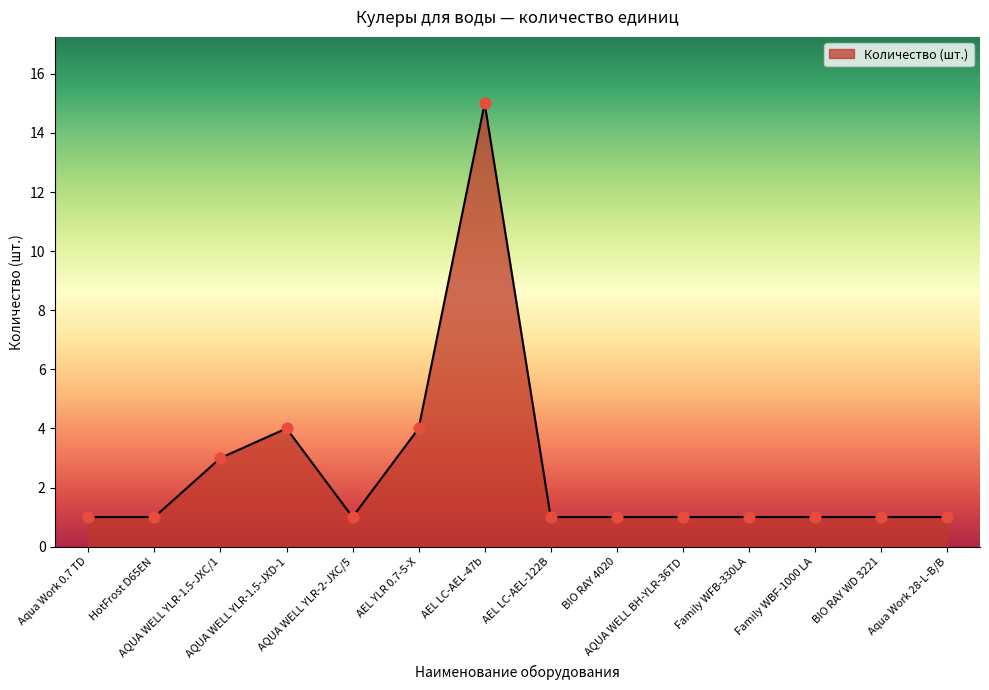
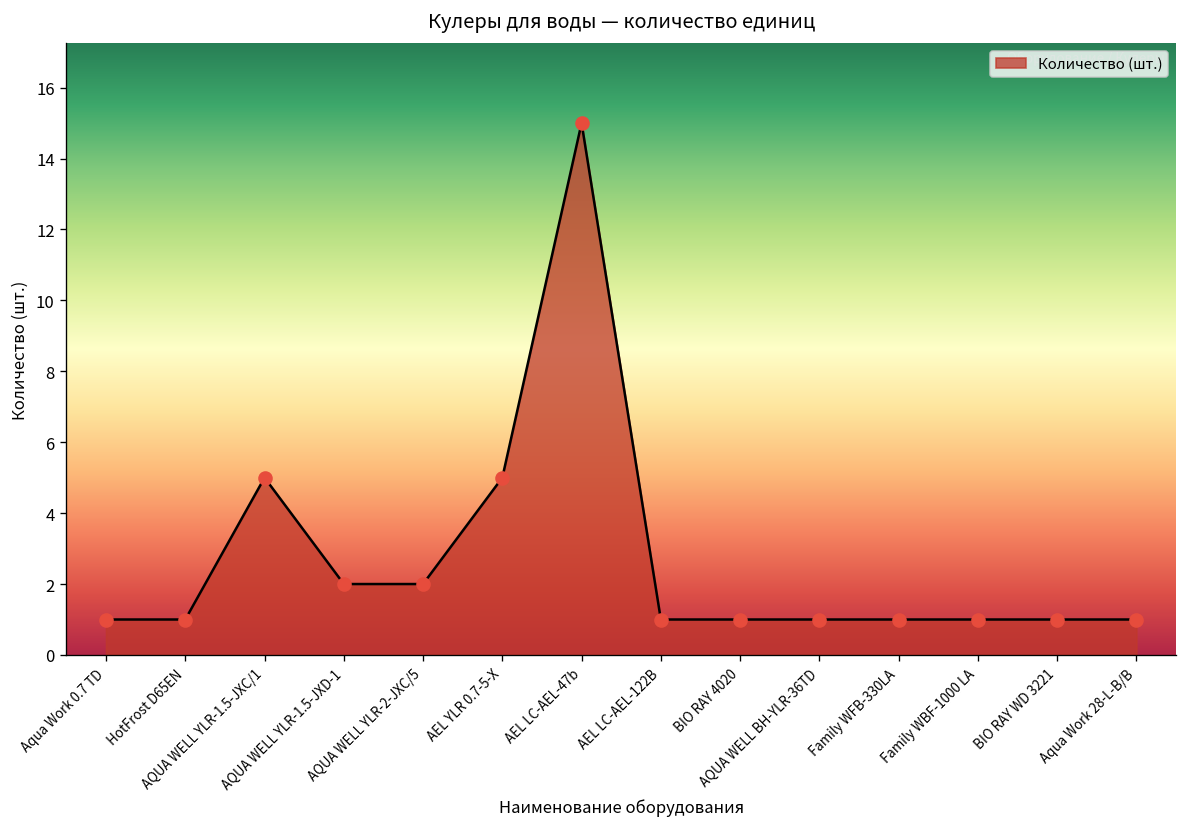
AQUA WELL YLR-1.5-JXC/1: 3 -> 5
AQUA WELL YLR-1.5-JXD-1: 4 -> 2
AQUA WELL YLR-2-JXС/5: 1 -> 2
AEL YLR 0.7-5-X: 4 -> 5
